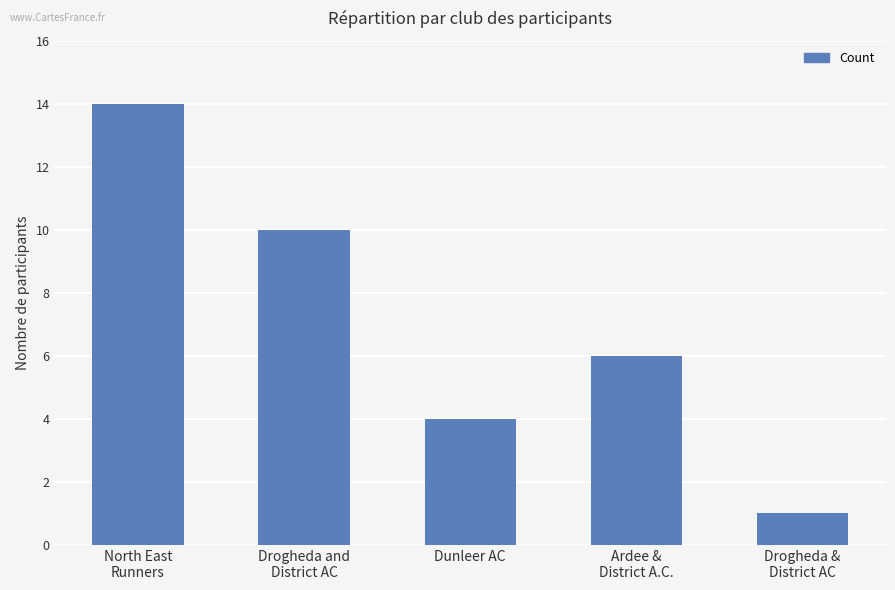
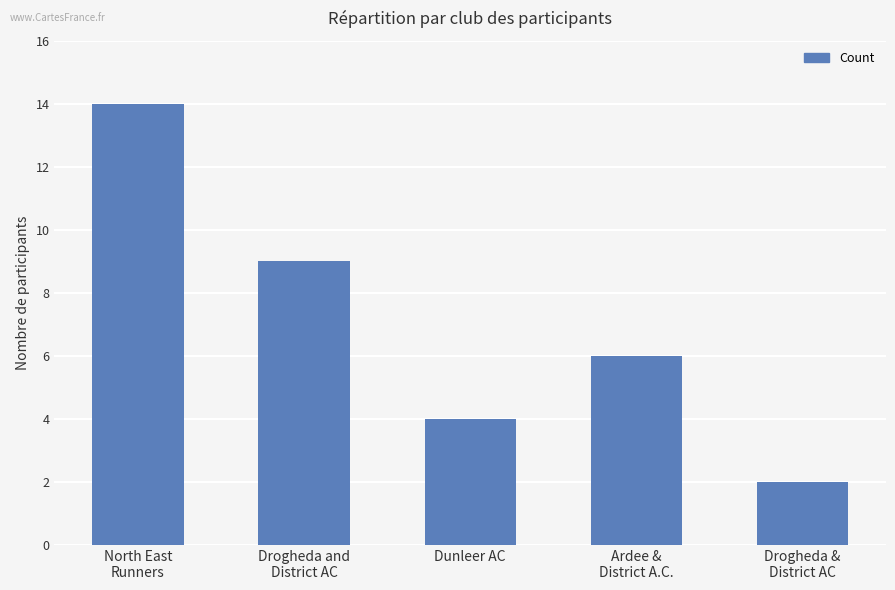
Drogheda and District AC: 10 -> 9
Drogheda & District AC: 1 -> 2
